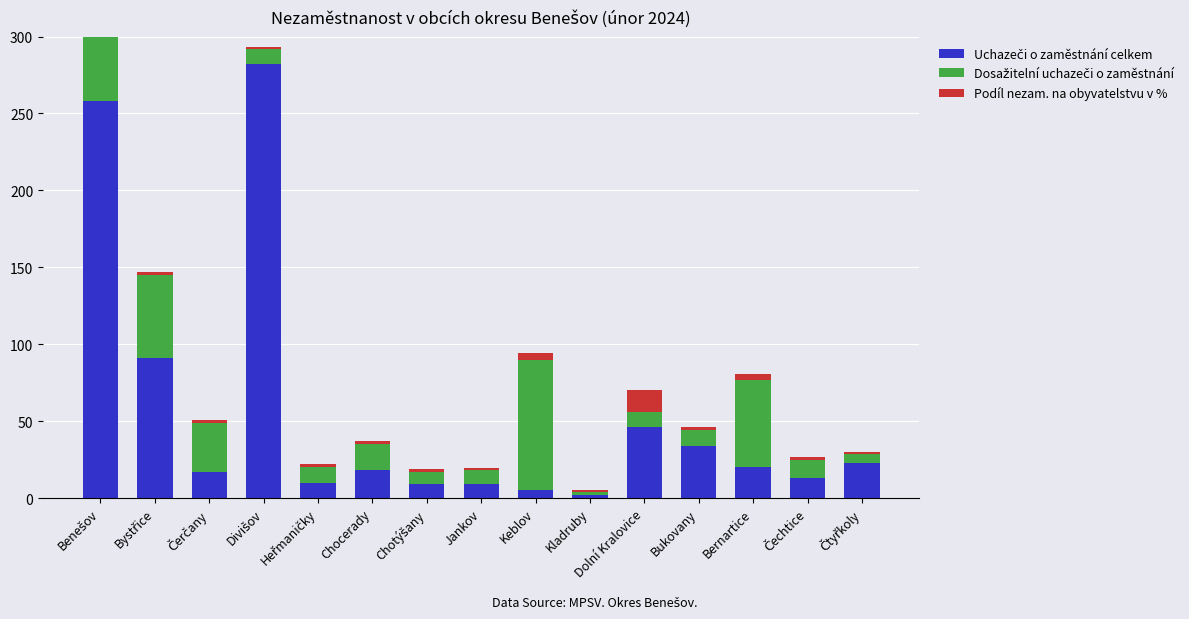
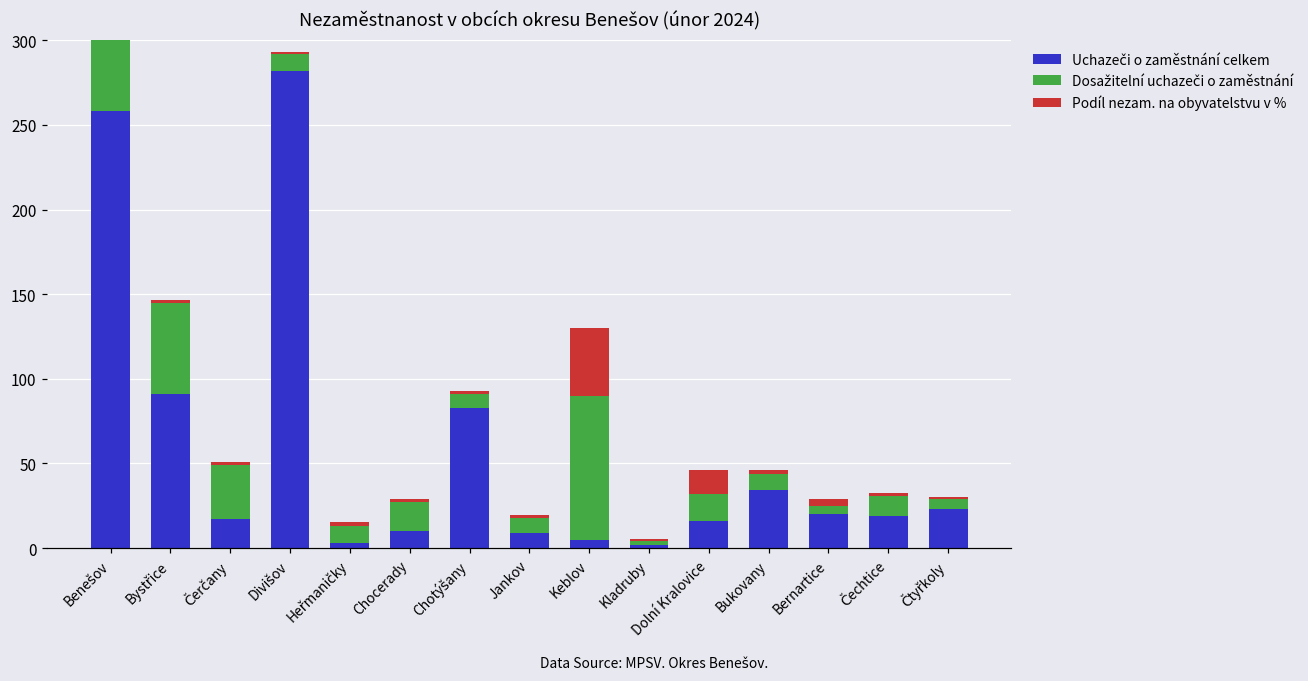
Uchazeči o zaměstnání celkem, Heřmaničky: 10 -> 3
Uchazeči o zaměstnání celkem, Chocerady: 18 -> 10
Uchazeči o zaměstnání celkem, Chotýšany: 9 -> 83
Podíl nezam. na obyvatelstvu v %, Keblov: 4 -> 40
Uchazeči o zaměstnání celkem, Dolní Kralovice: 46 -> 16
Dosažitelní uchazeči o zaměstnání, Dolní Kralovice: 10 -> 16
Dosažitelní uchazeči o zaměstnání, Bernartice: 57 -> 5
Uchazeči o zaměstnání celkem, Čechtice: 13 -> 19
